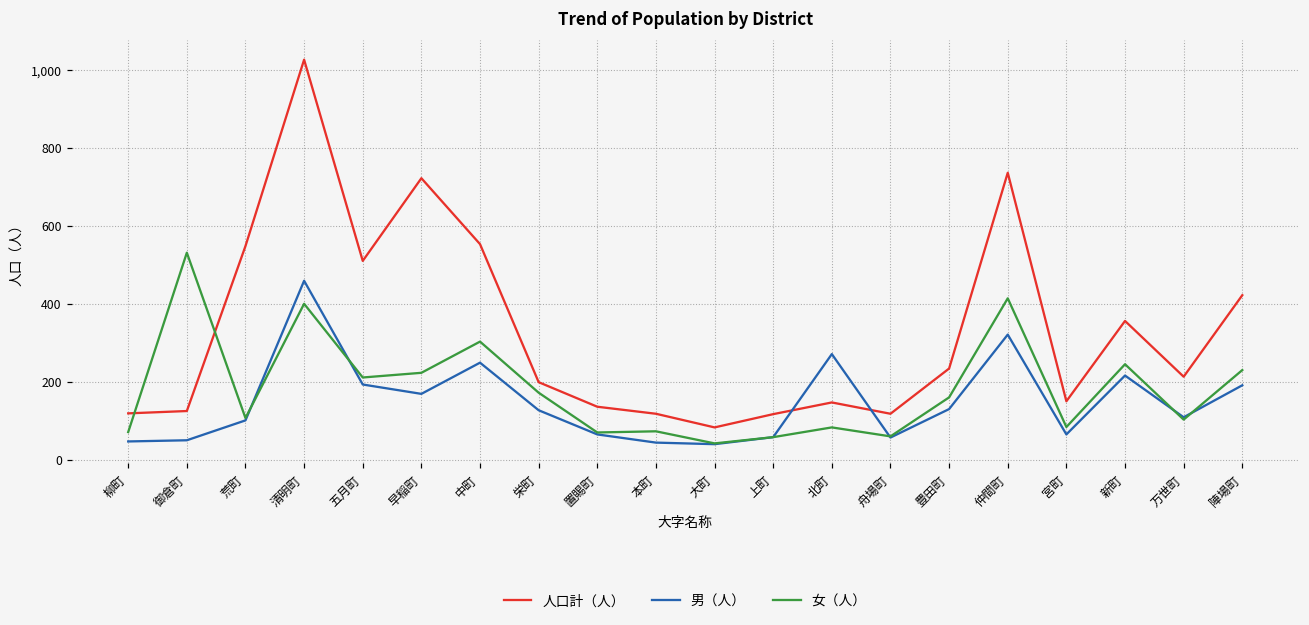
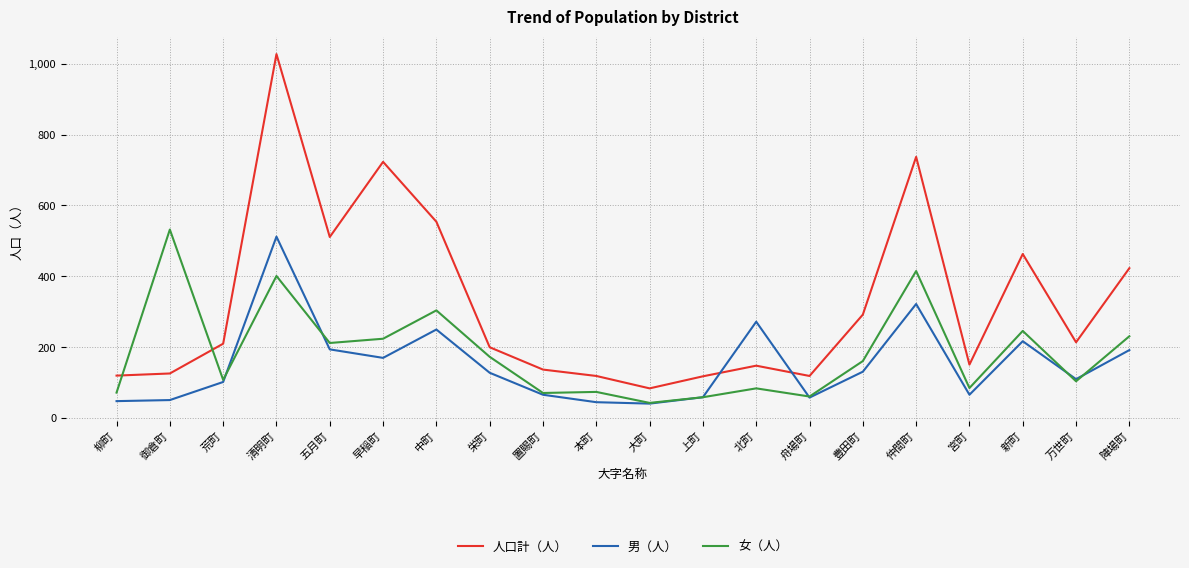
人口計（人）, 荒町: 550 -> 210
男（人）, 清明町: 460 -> 510
人口計（人）, 豊田町: 240 -> 290
人口計（人）, 新町: 360 -> 460
